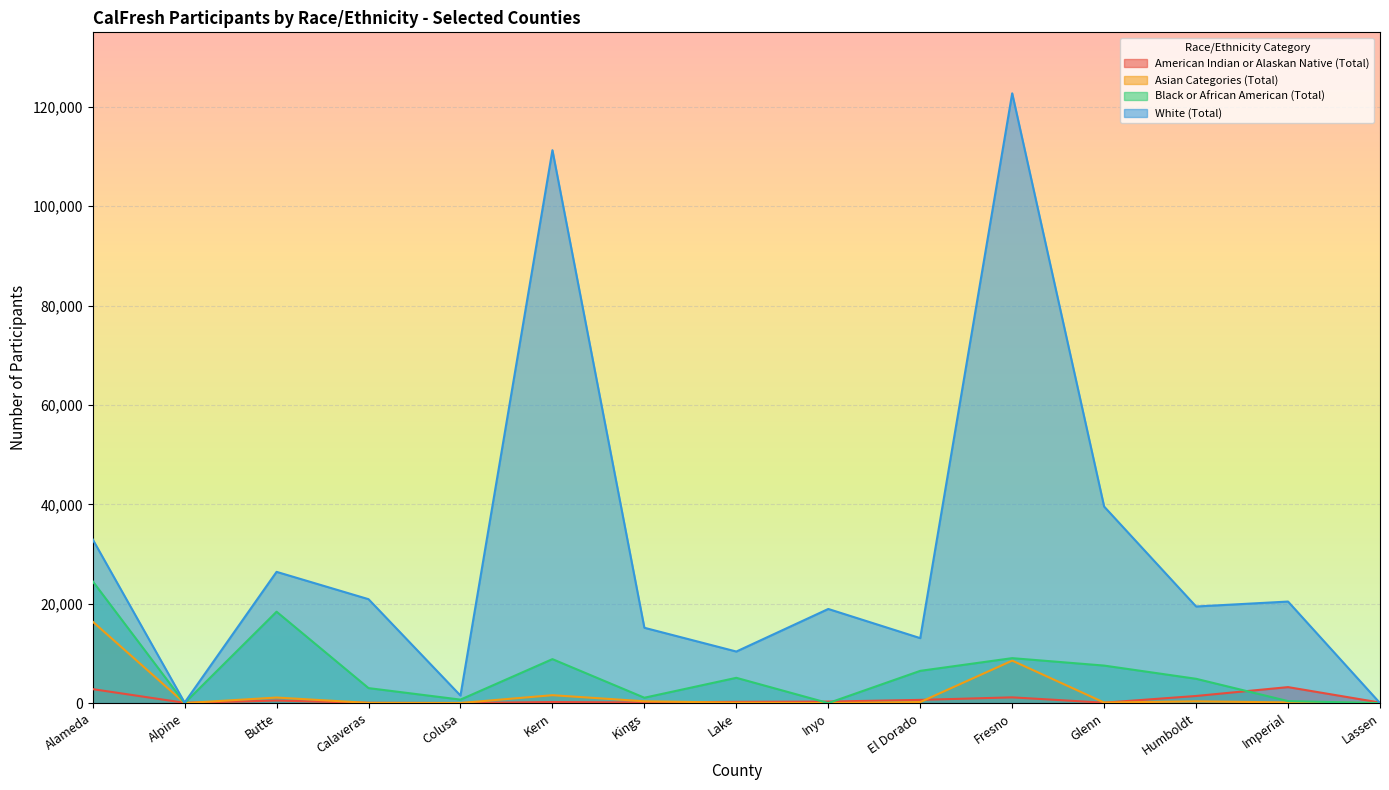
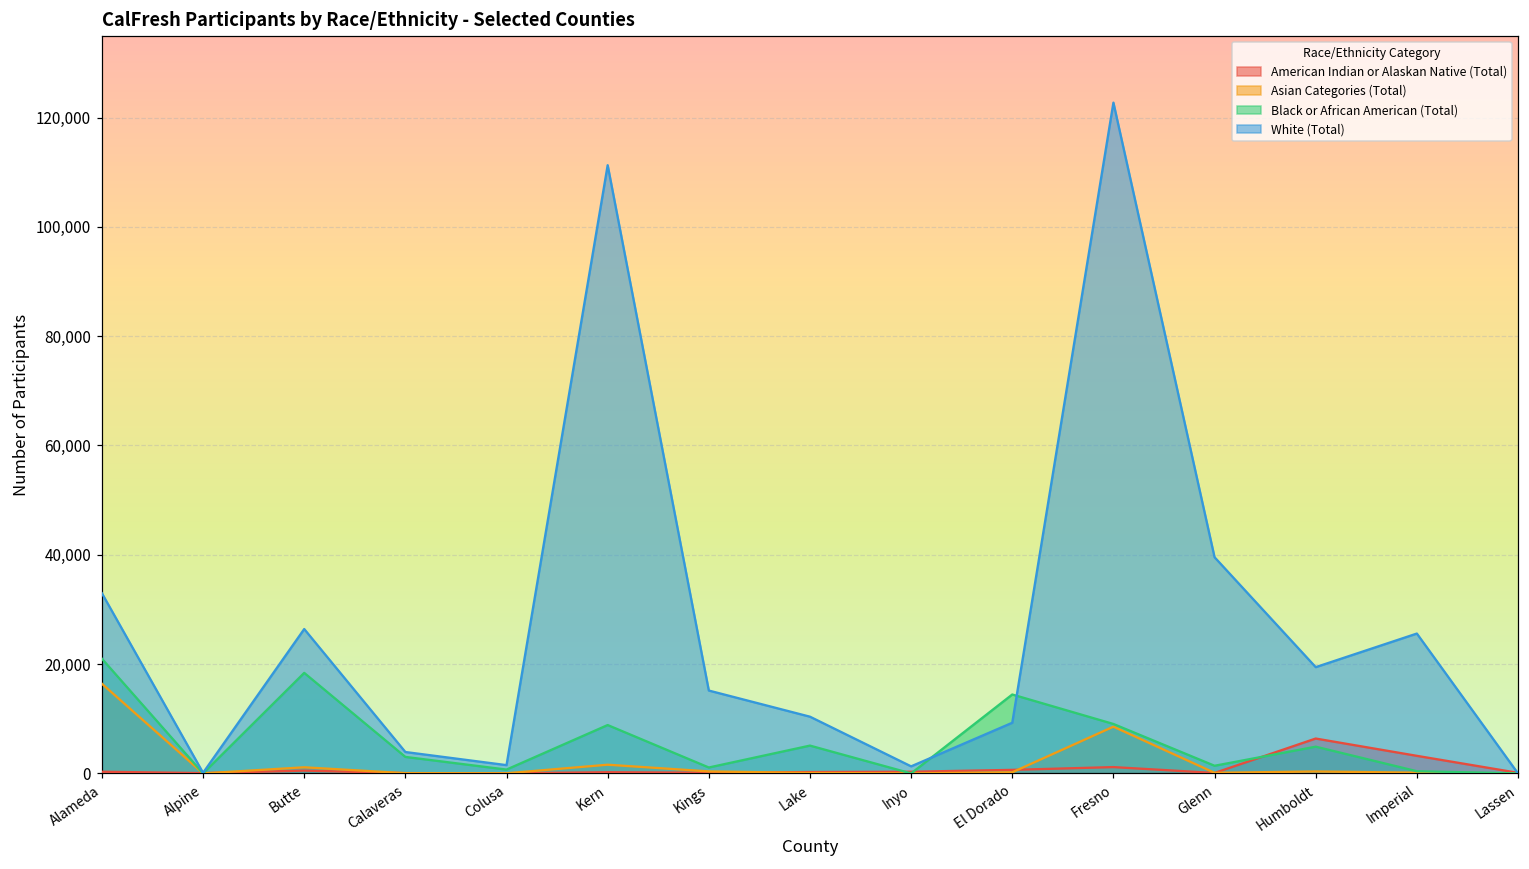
American Indian or Alaskan Native (Total), Alameda: 3,000 -> 0
Black or African American (Total), Alameda: 25,000 -> 21,000
White (Total), Calaveras: 21,000 -> 4,000
White (Total), Inyo: 19,000 -> 1,000
Black or African American (Total), El Dorado: 6,000 -> 14,000
White (Total), El Dorado: 13,000 -> 9,000
Black or African American (Total), Glenn: 8,000 -> 1,000
American Indian or Alaskan Native (Total), Humboldt: 1,000 -> 6,000
White (Total), Imperial: 20,000 -> 26,000
